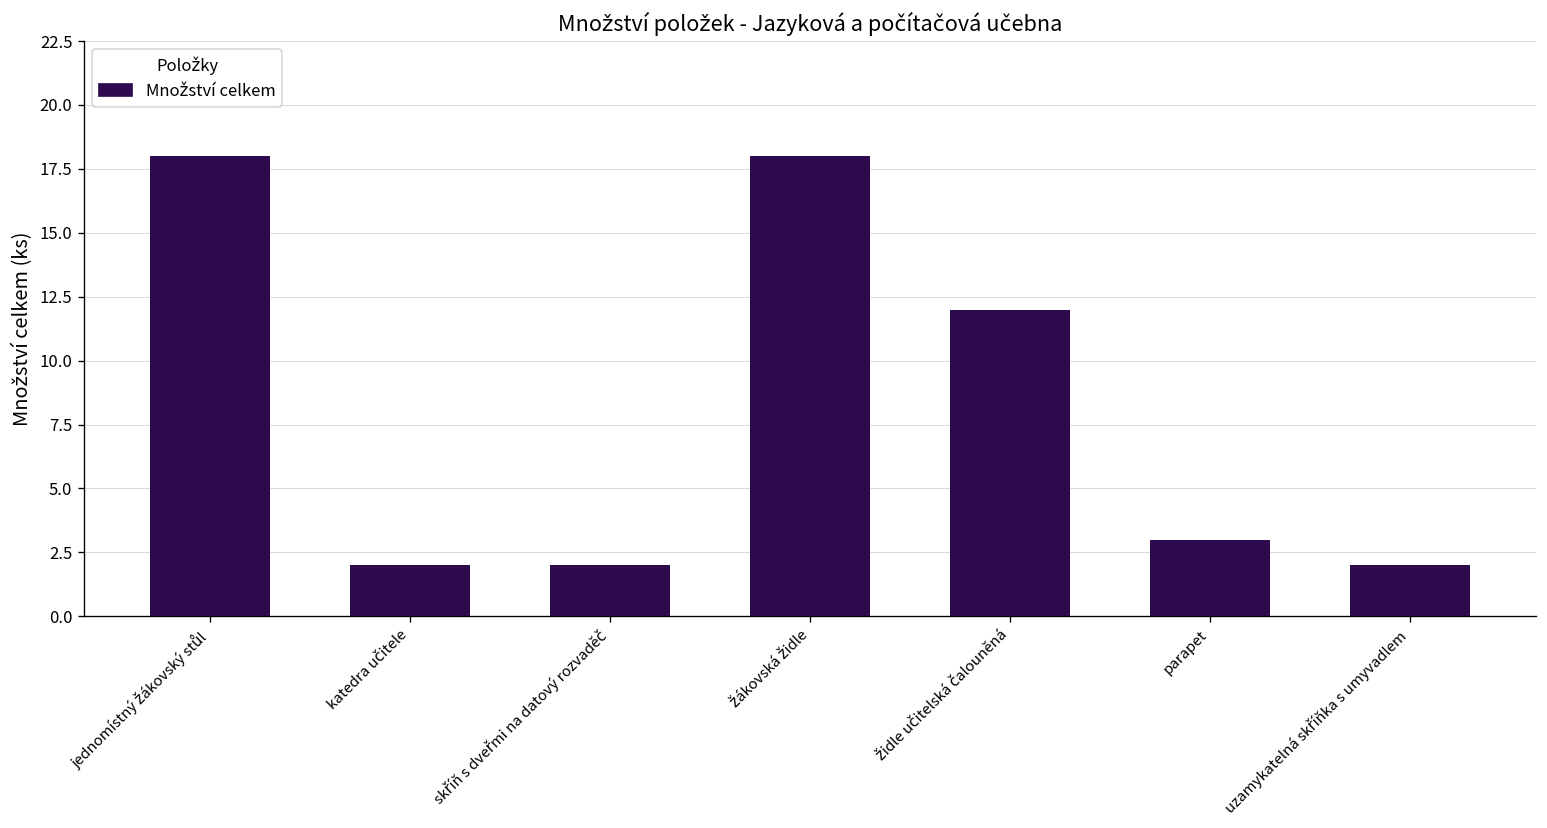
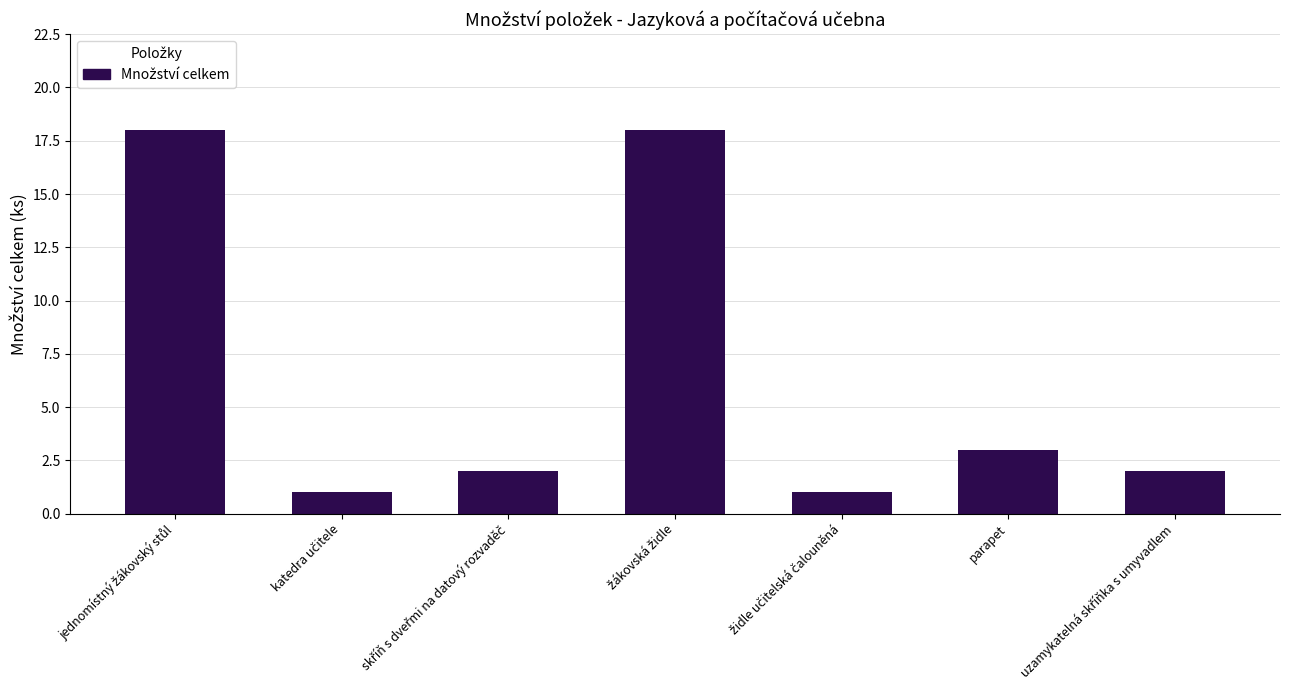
katedra učitele: 2 -> 1
židle učitelská čalouněná: 12 -> 1
